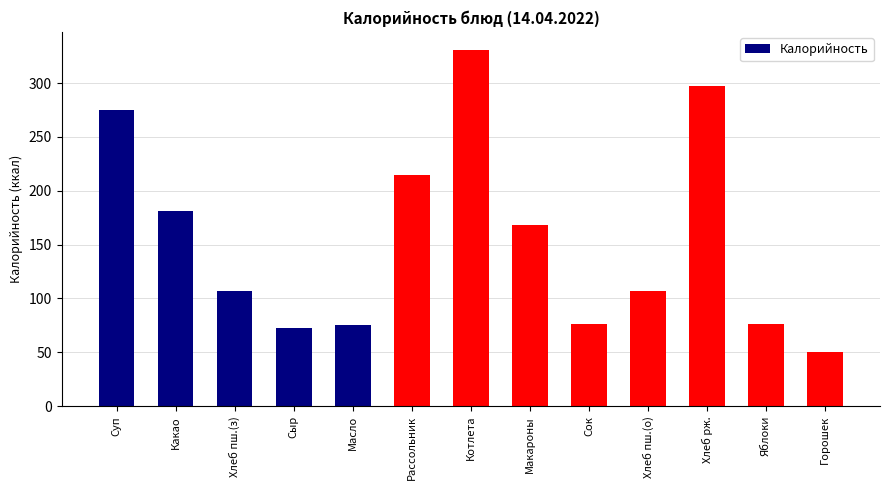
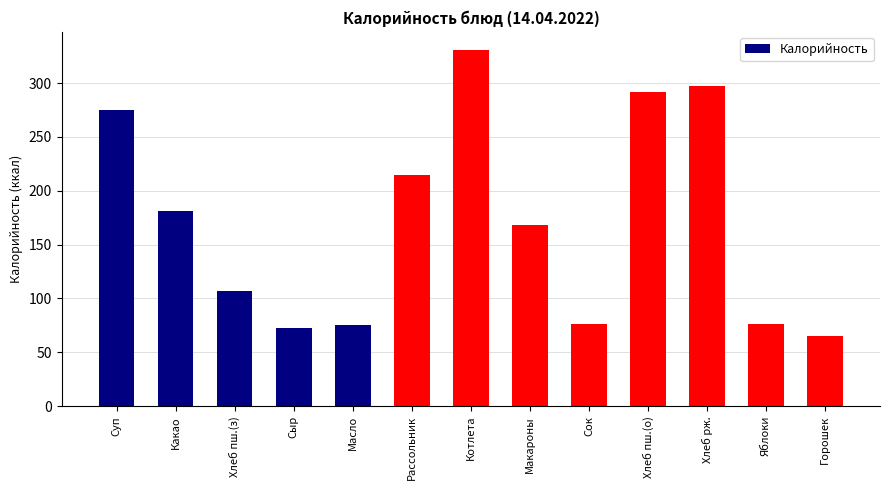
Хлеб пш.(о): 107 -> 292
Горошек: 50 -> 65
